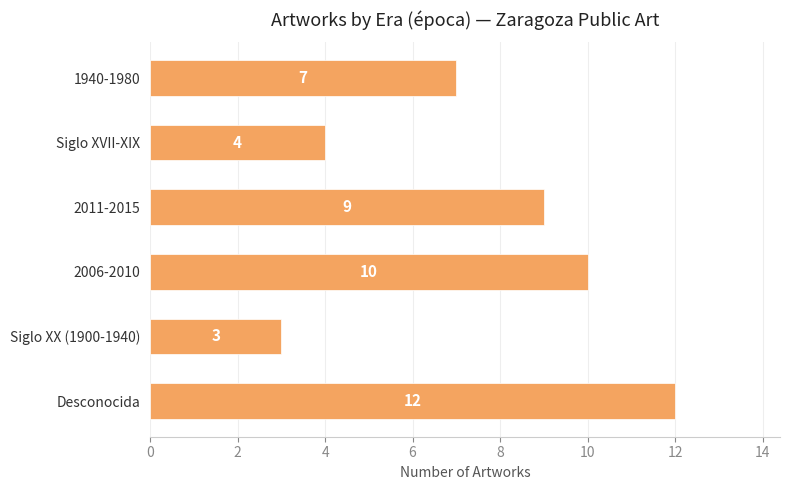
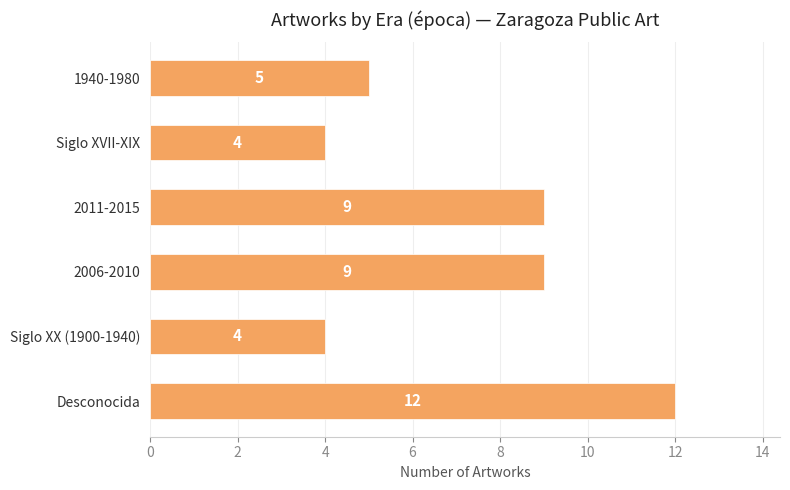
1940-1980: 7 -> 5
2006-2010: 10 -> 9
Siglo XX (1900-1940): 3 -> 4
